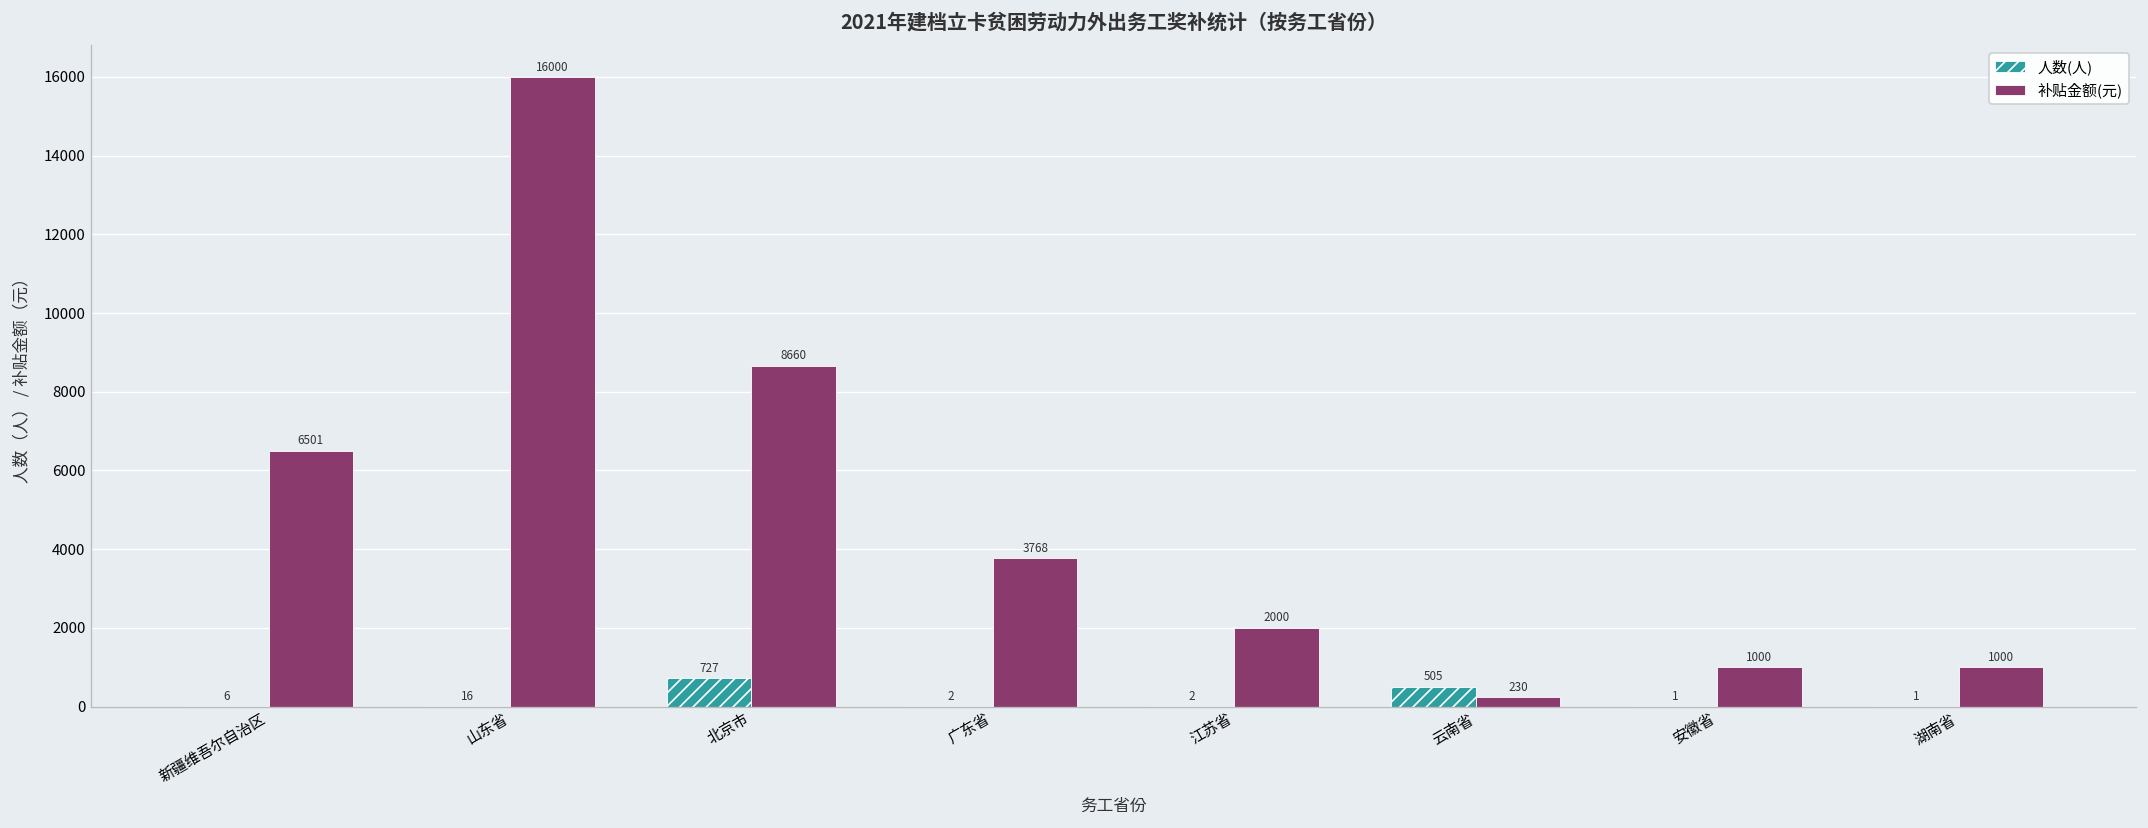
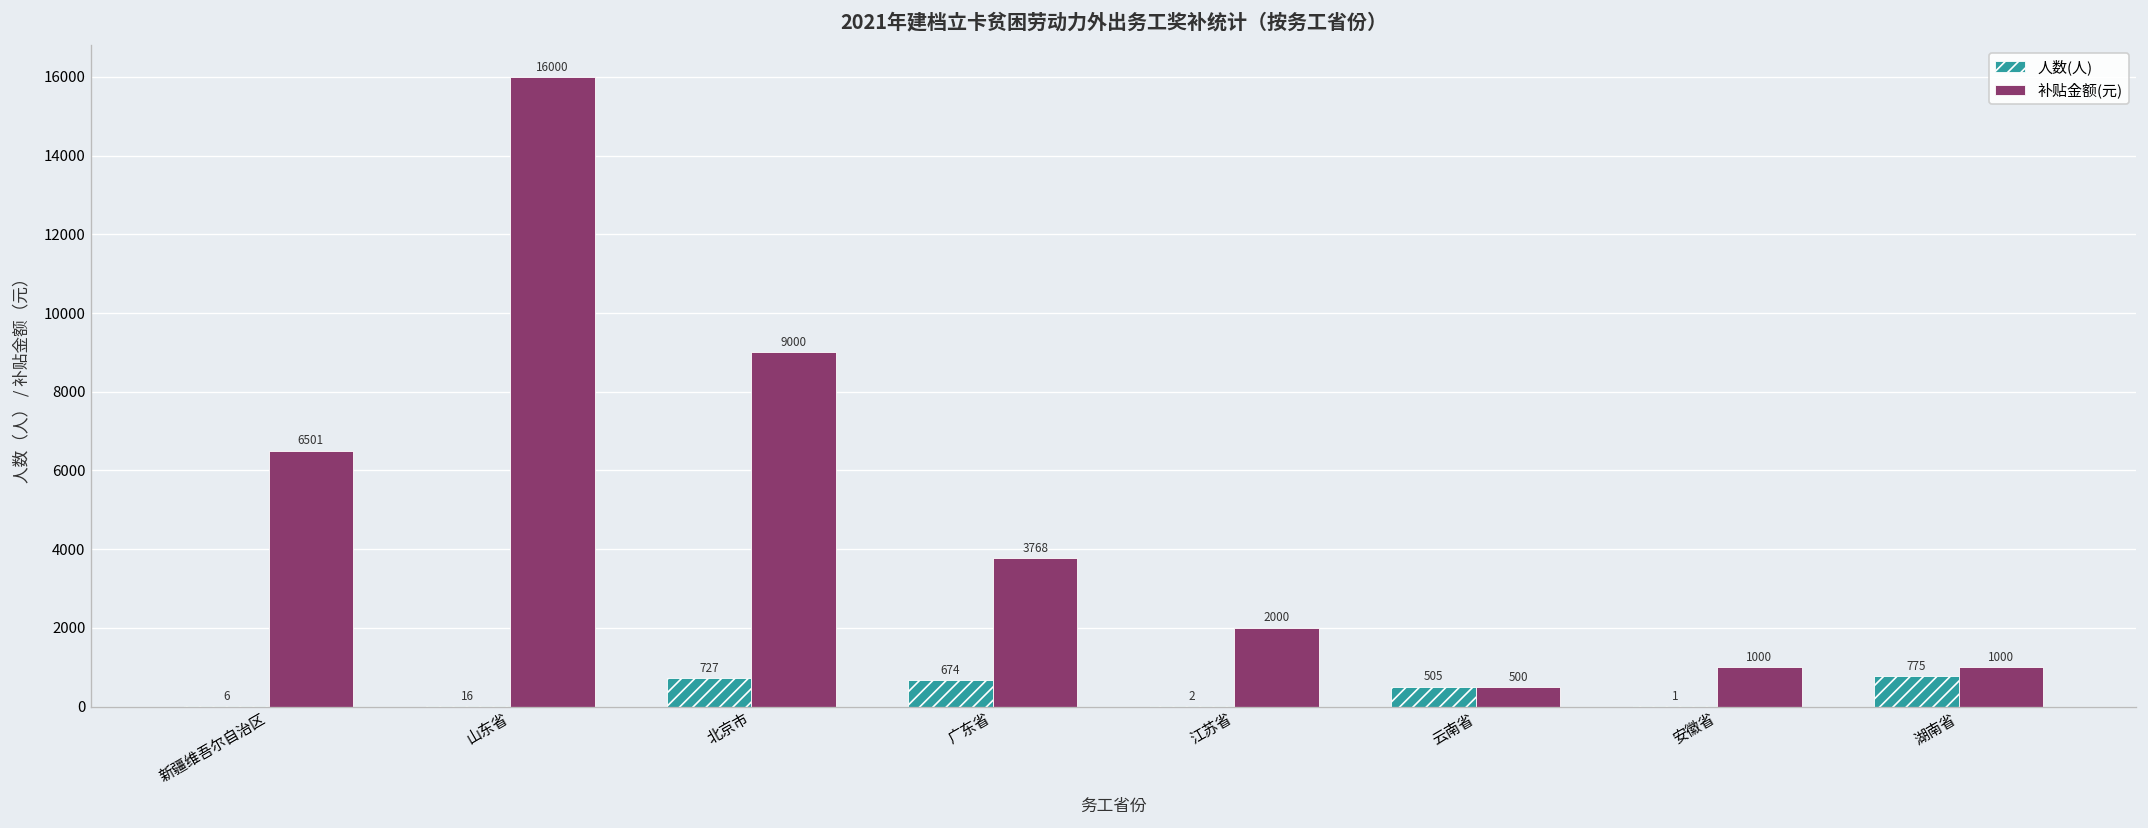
补贴金额(元), 北京市: 8660 -> 9000
人数(人), 广东省: 2 -> 674
补贴金额(元), 云南省: 230 -> 500
人数(人), 湖南省: 1 -> 775
